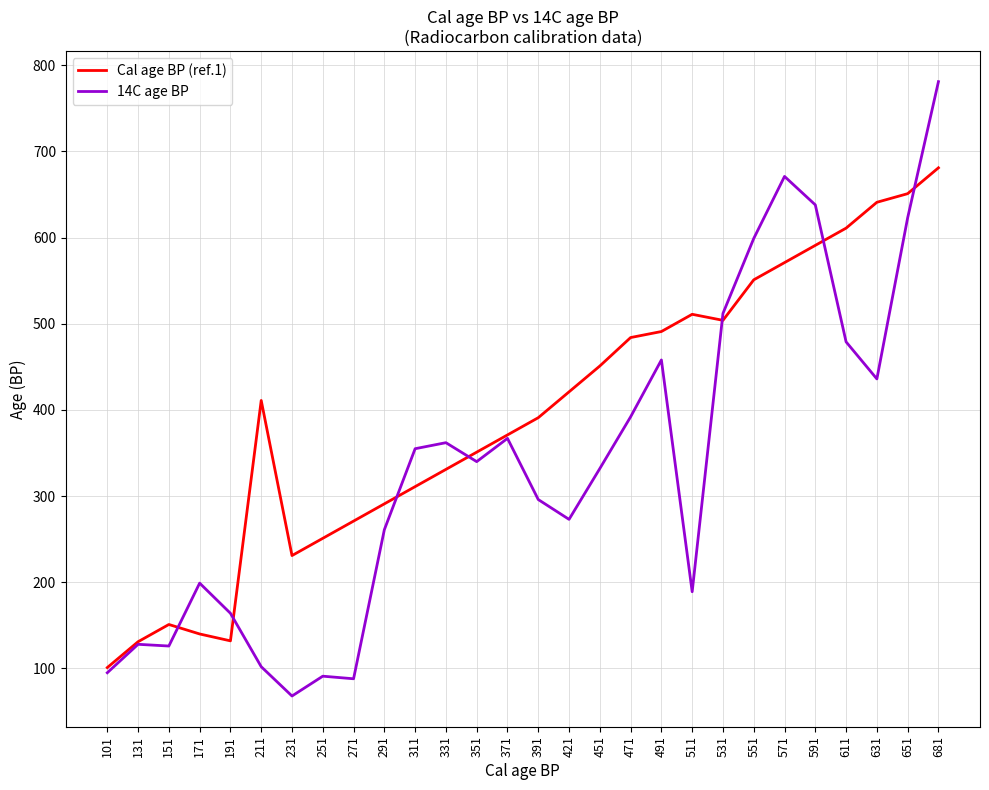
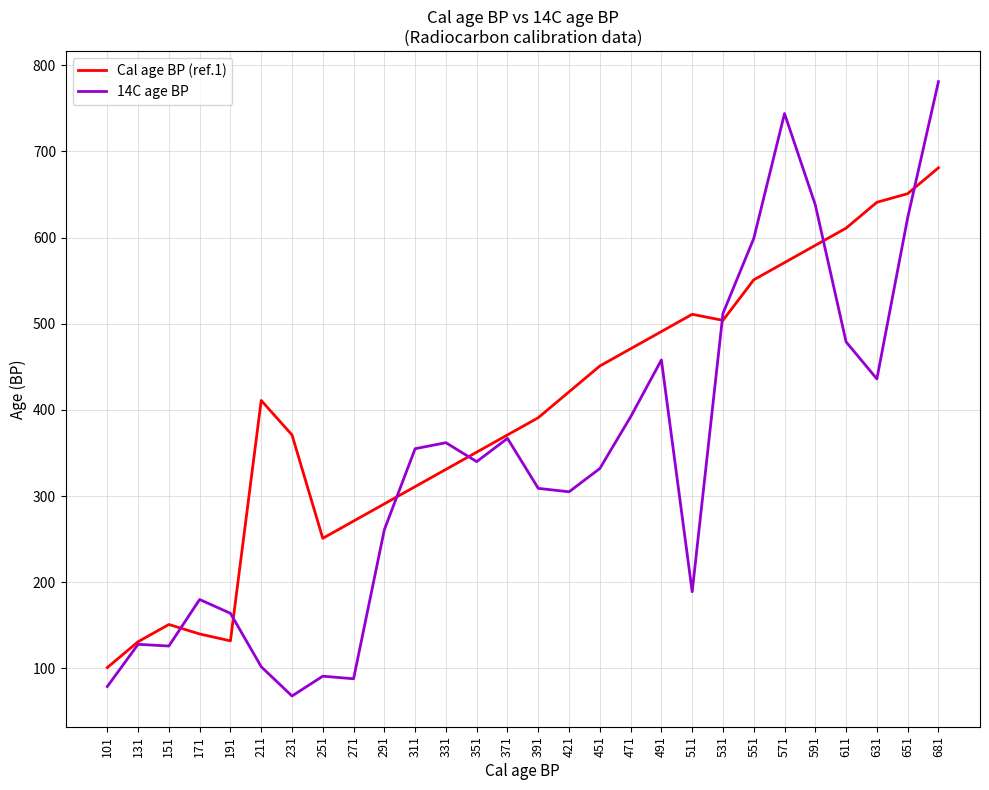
14C age BP, 101: 100 -> 80
14C age BP, 171: 200 -> 180
Cal age BP (ref.1), 231: 230 -> 370
14C age BP, 391: 300 -> 310
14C age BP, 421: 270 -> 310
Cal age BP (ref.1), 471: 480 -> 470
14C age BP, 571: 670 -> 740
